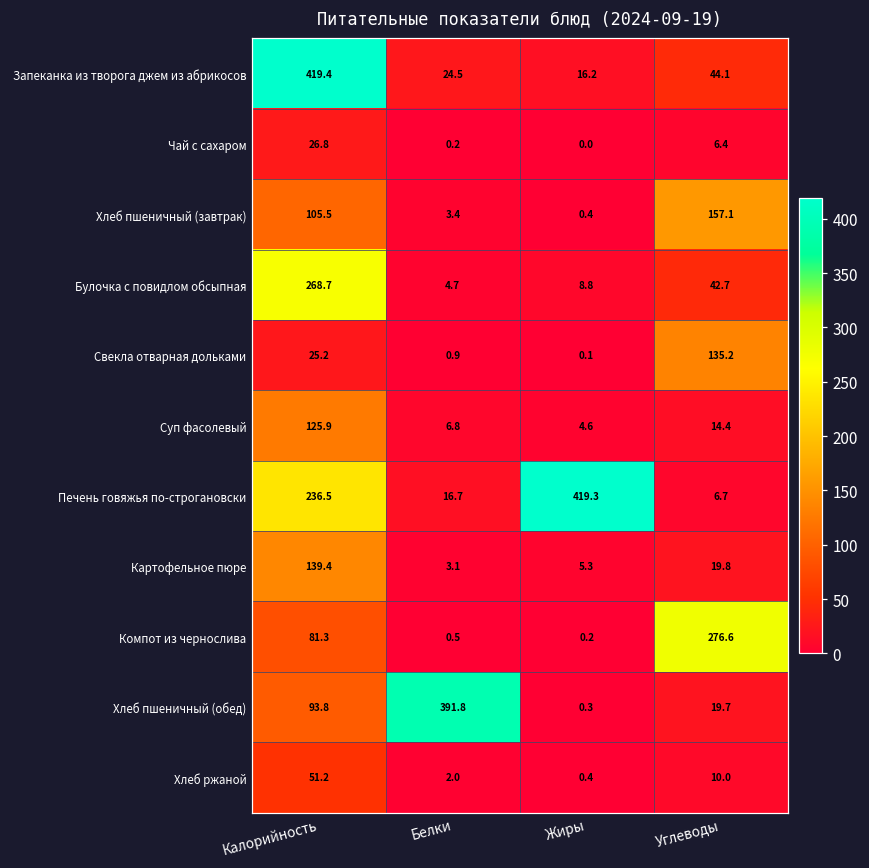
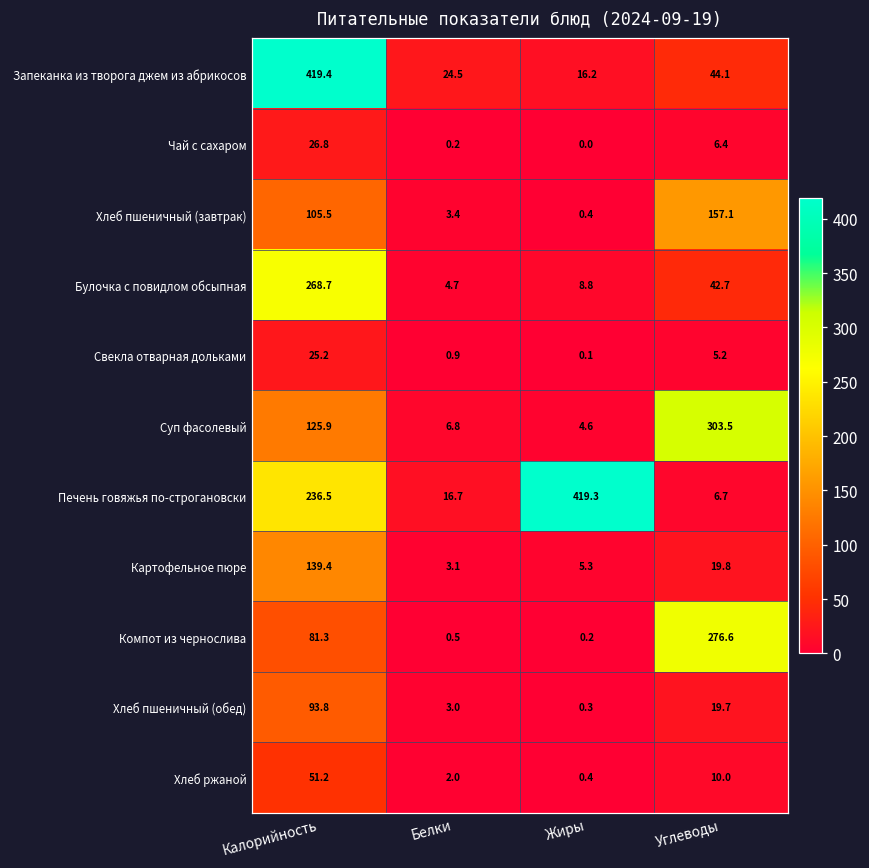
Свекла отварная дольками, Углеводы: 135.2 -> 5.2
Суп фасолевый, Углеводы: 14.4 -> 303.5
Хлеб пшеничный (обед), Белки: 391.8 -> 3.0
